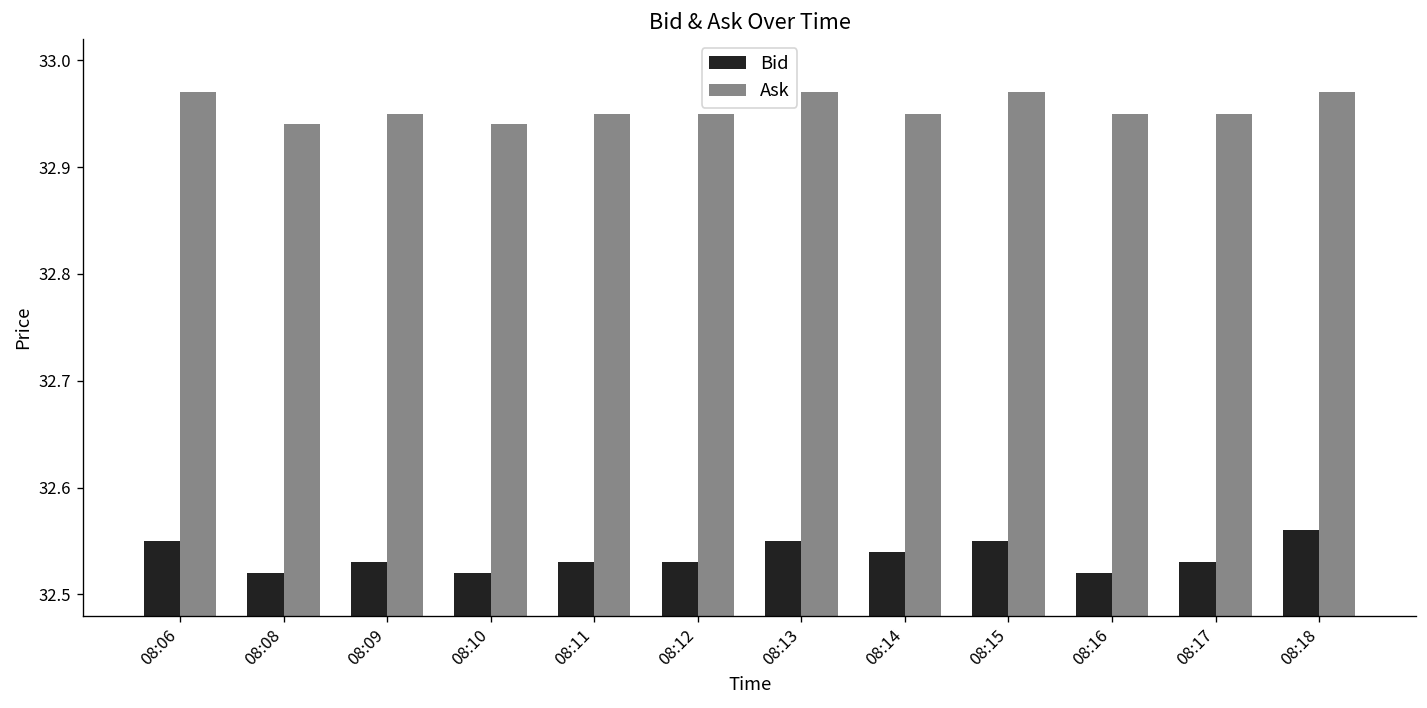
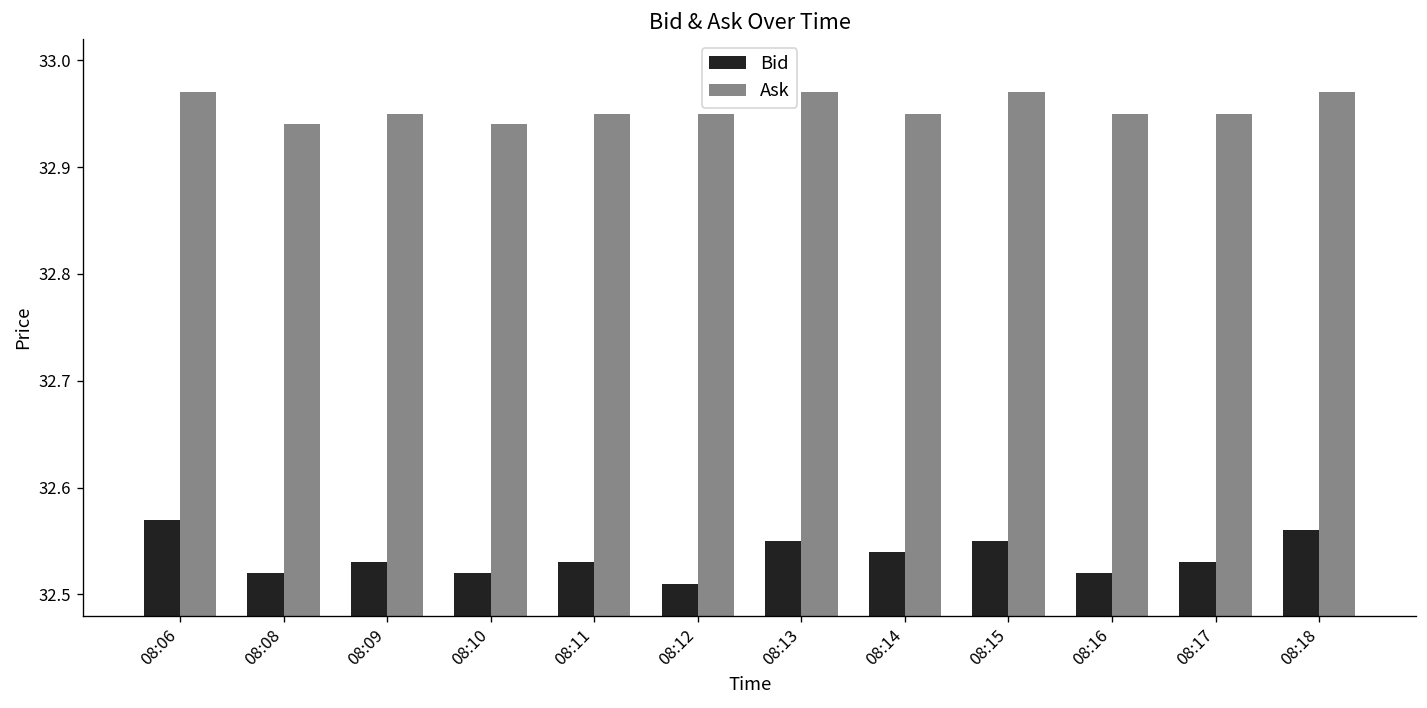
Bid, 08:06: 32.55 -> 32.57
Bid, 08:12: 32.53 -> 32.51
